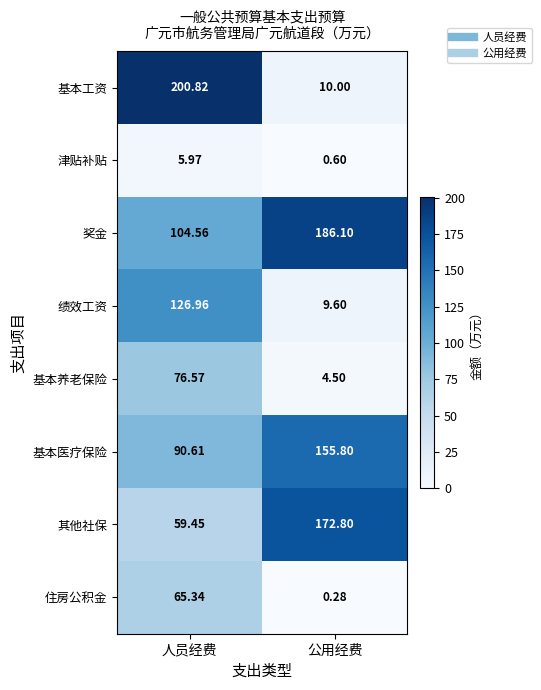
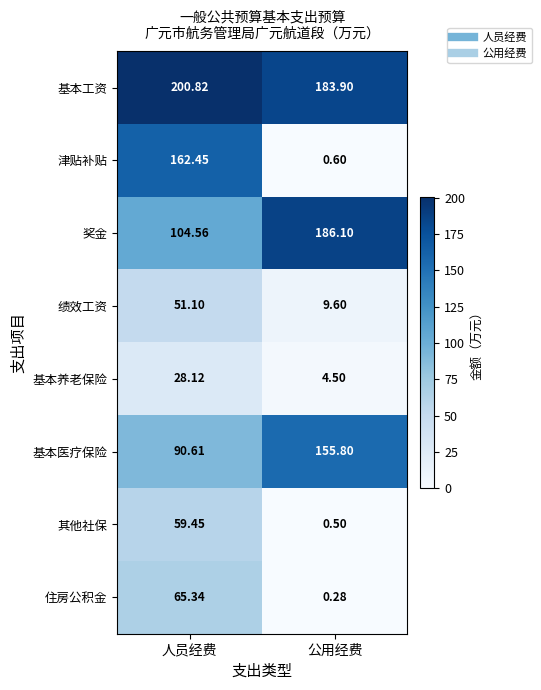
基本工资, 公用经费: 10.00 -> 183.90
津贴补贴, 人员经费: 5.97 -> 162.45
绩效工资, 人员经费: 126.96 -> 51.10
基本养老保险, 人员经费: 76.57 -> 28.12
其他社保, 公用经费: 172.80 -> 0.50
